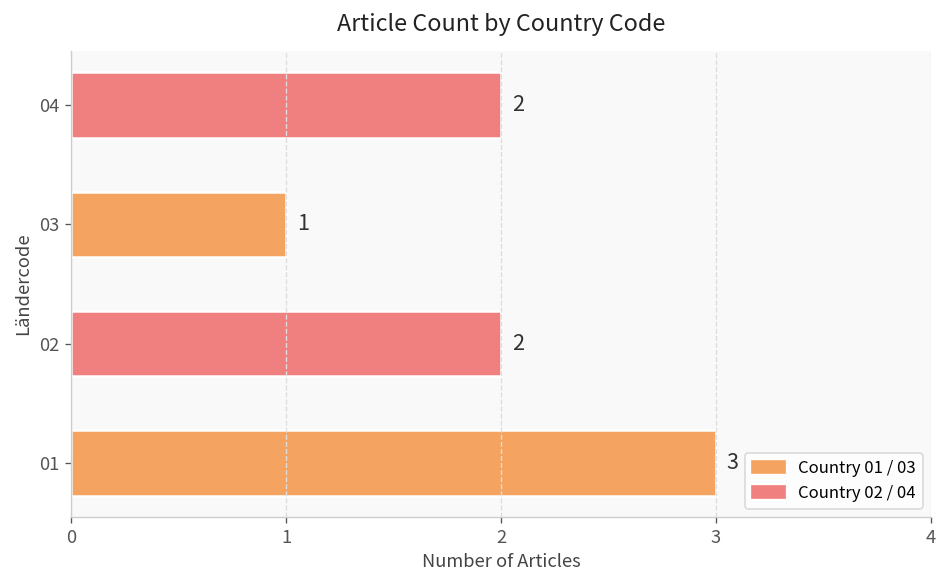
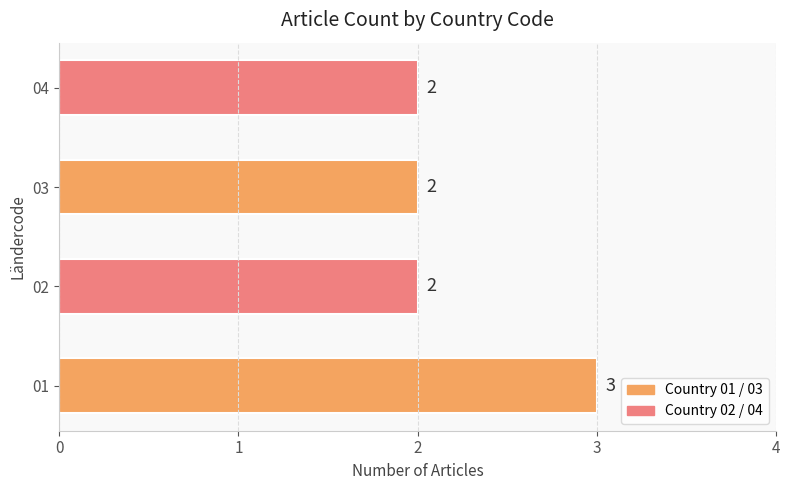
03: 1 -> 2
